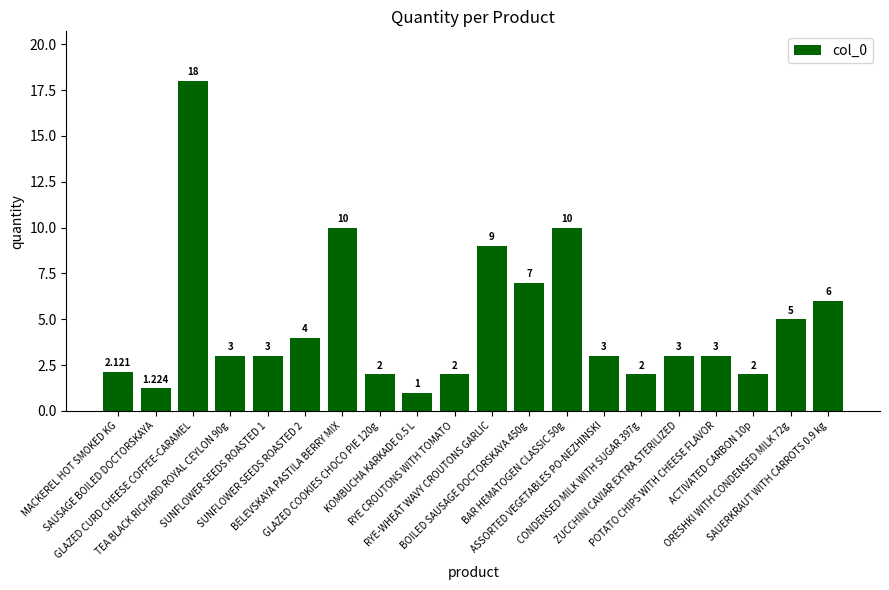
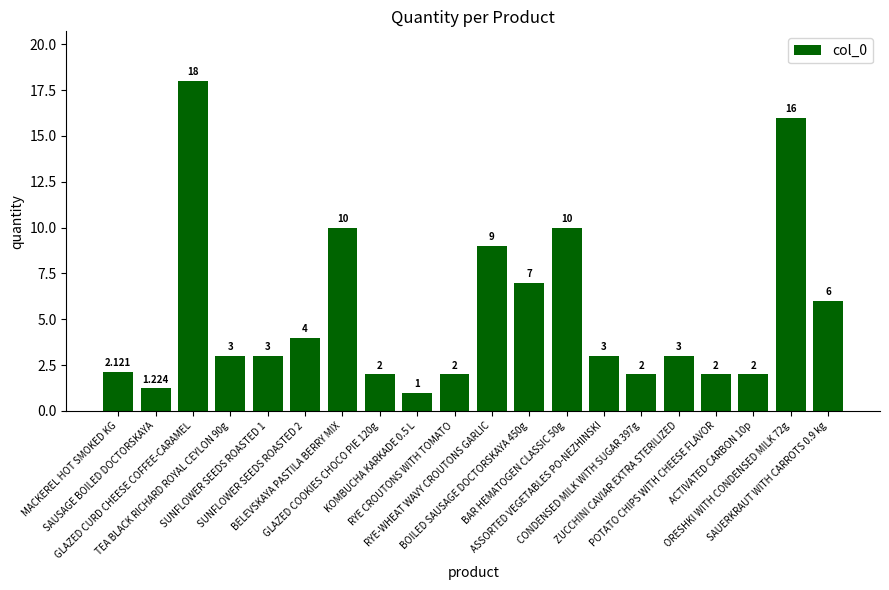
POTATO CHIPS WITH CHEESE FLAVOR: 3 -> 2
ORESHKI WITH CONDENSED MILK 72g: 5 -> 16
